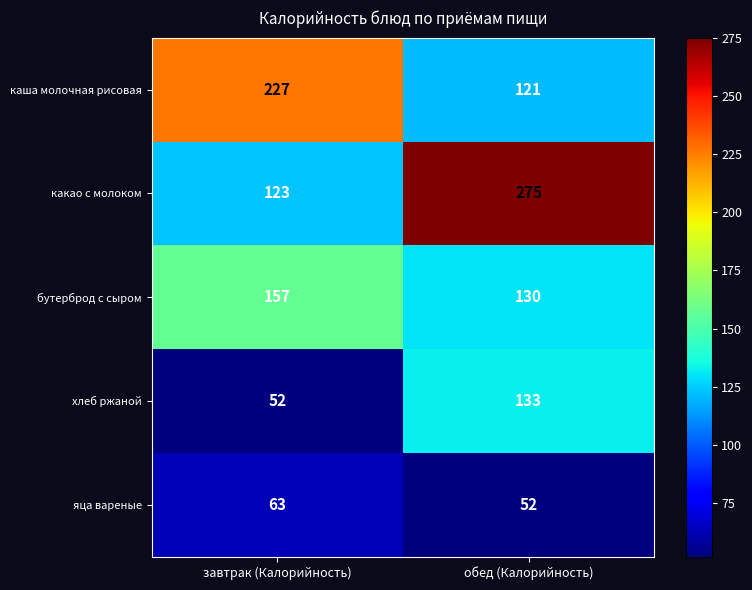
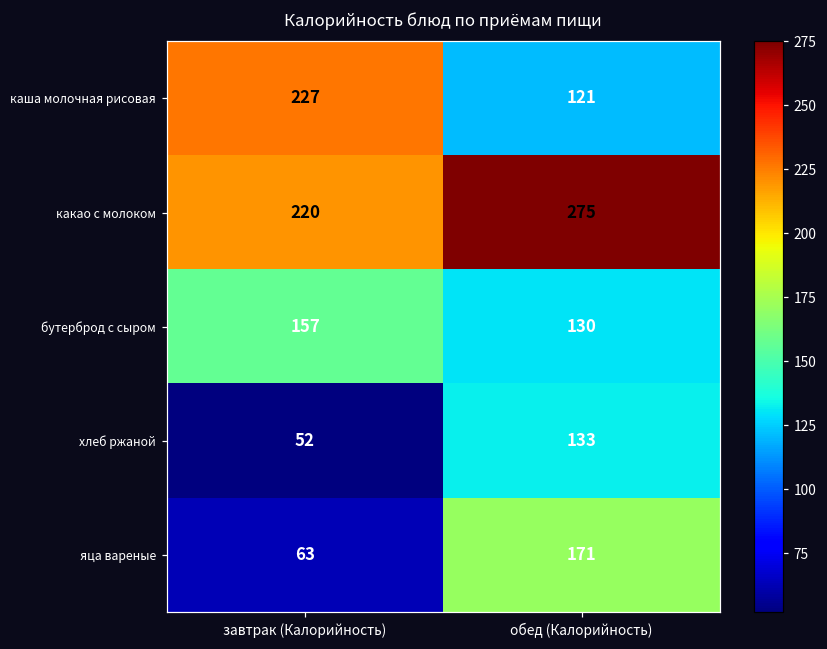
какао с молоком, завтрак (Калорийность): 123 -> 220
яца вареные, обед (Калорийность): 52 -> 171
